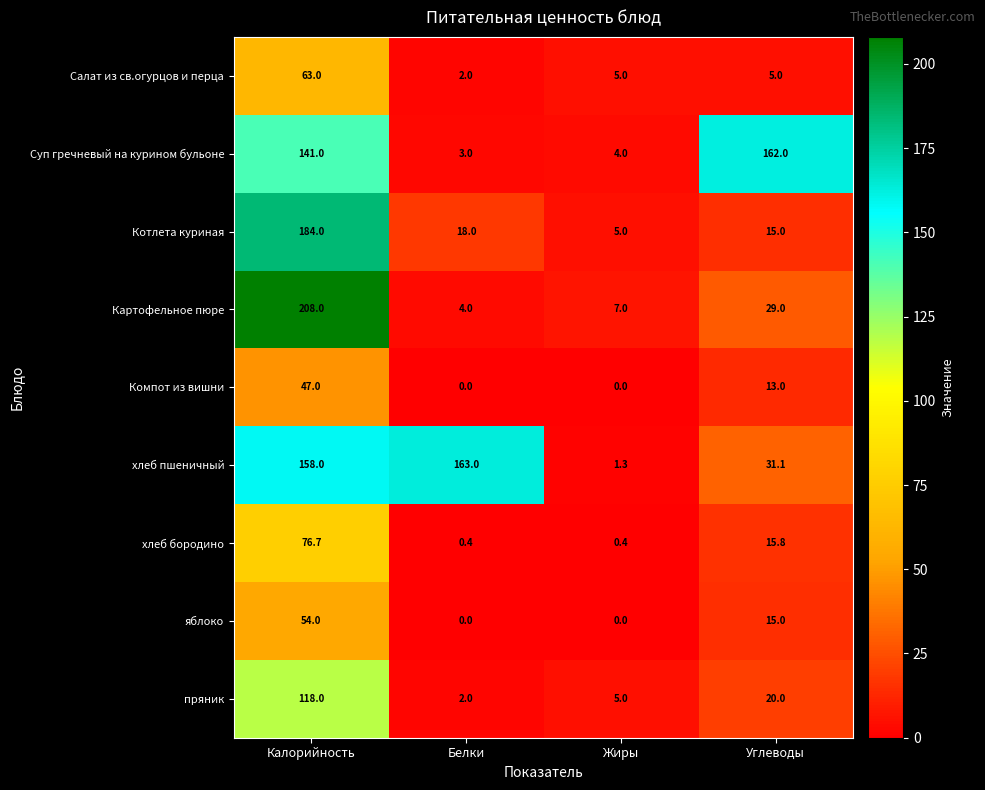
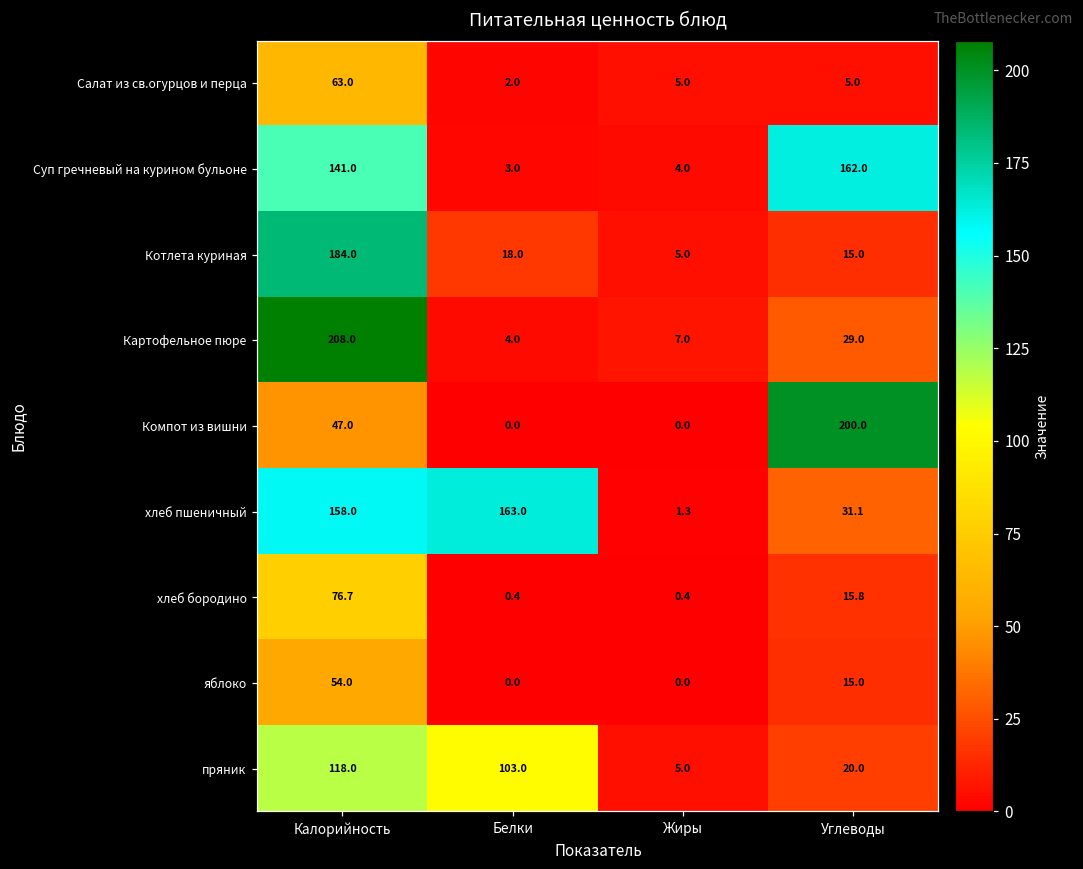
Компот из вишни, Углеводы: 13.0 -> 200.0
пряник, Белки: 2.0 -> 103.0
